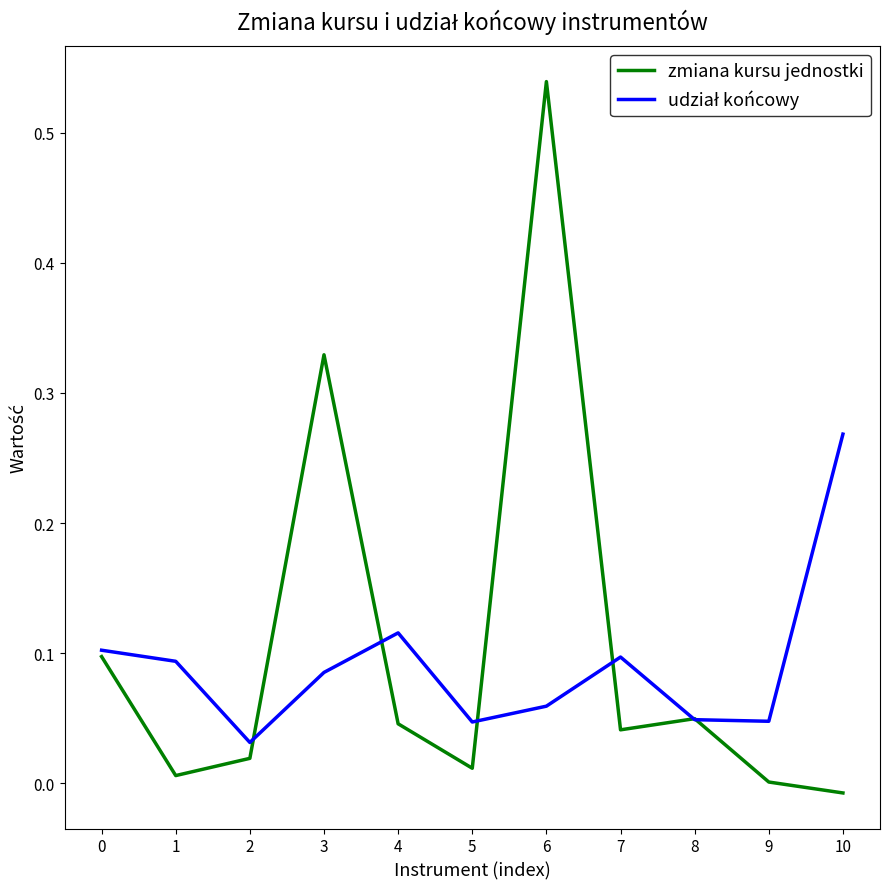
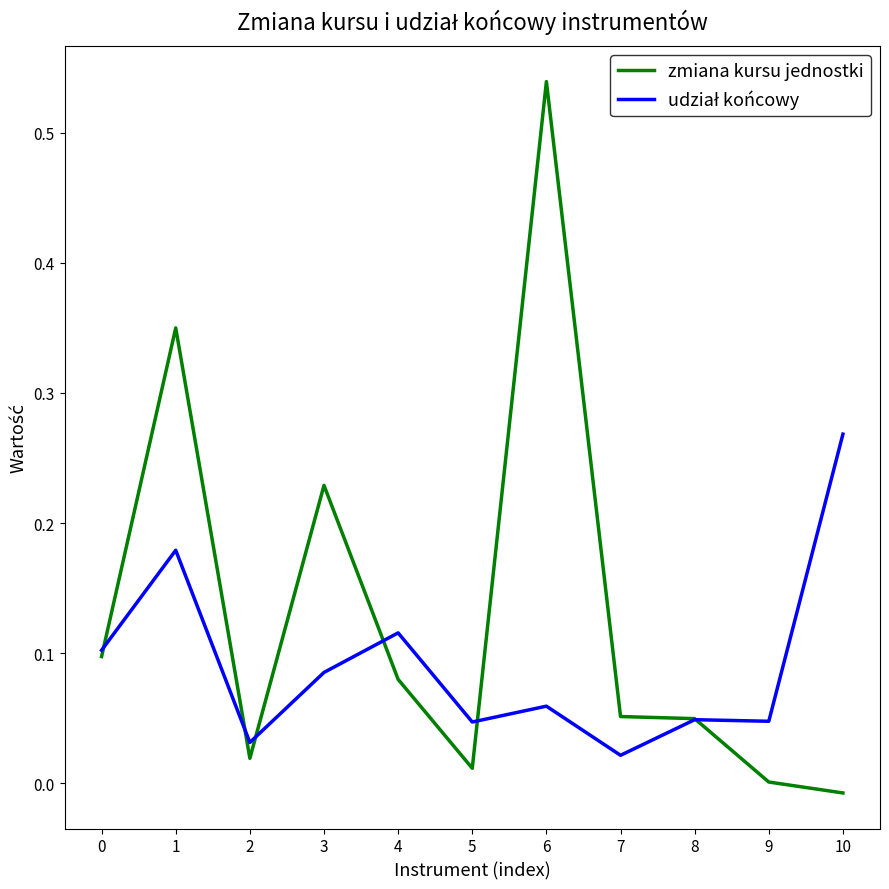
zmiana kursu jednostki, 1: 0.006 -> 0.350
udział końcowy, 1: 0.094 -> 0.179
zmiana kursu jednostki, 3: 0.329 -> 0.229
zmiana kursu jednostki, 4: 0.046 -> 0.080
zmiana kursu jednostki, 7: 0.041 -> 0.051
udział końcowy, 7: 0.097 -> 0.022
